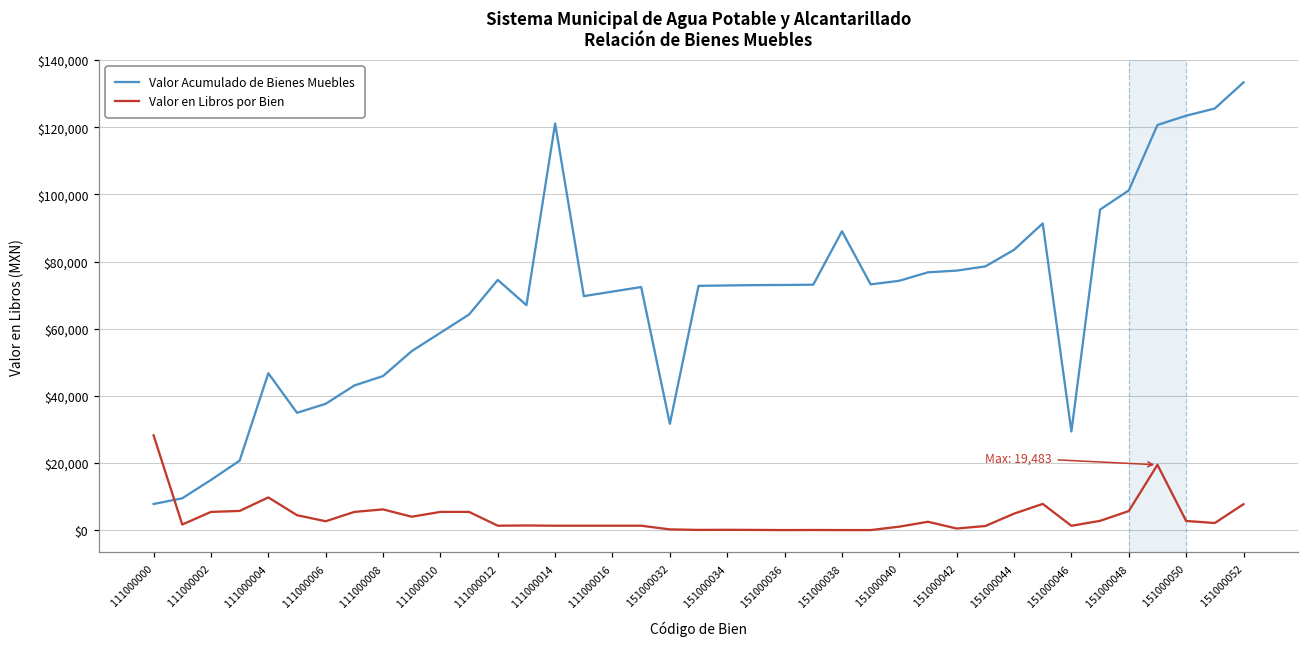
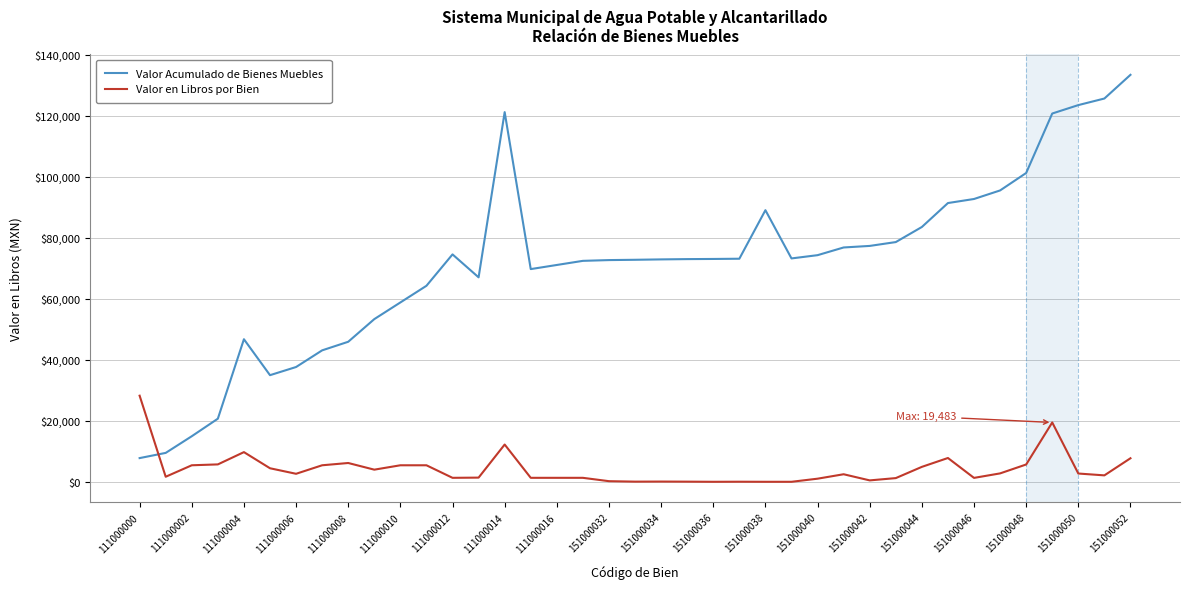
Valor en Libros por Bien, 111000014: $1,000 -> $12,000
Valor Acumulado de Bienes Muebles, 151000032: $32,000 -> $73,000
Valor Acumulado de Bienes Muebles, 151000046: $29,000 -> $93,000
